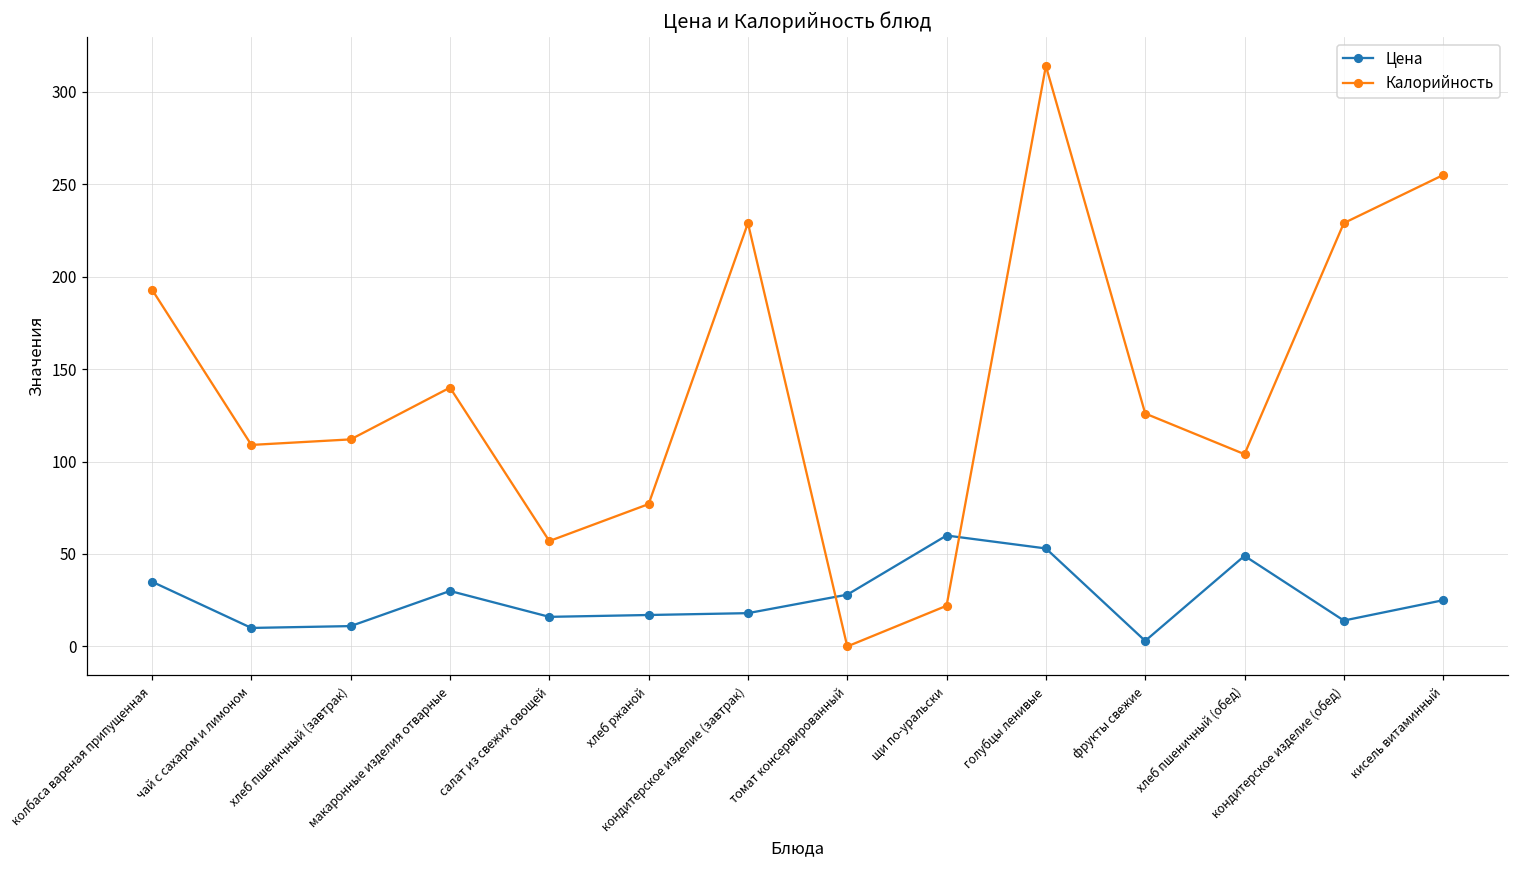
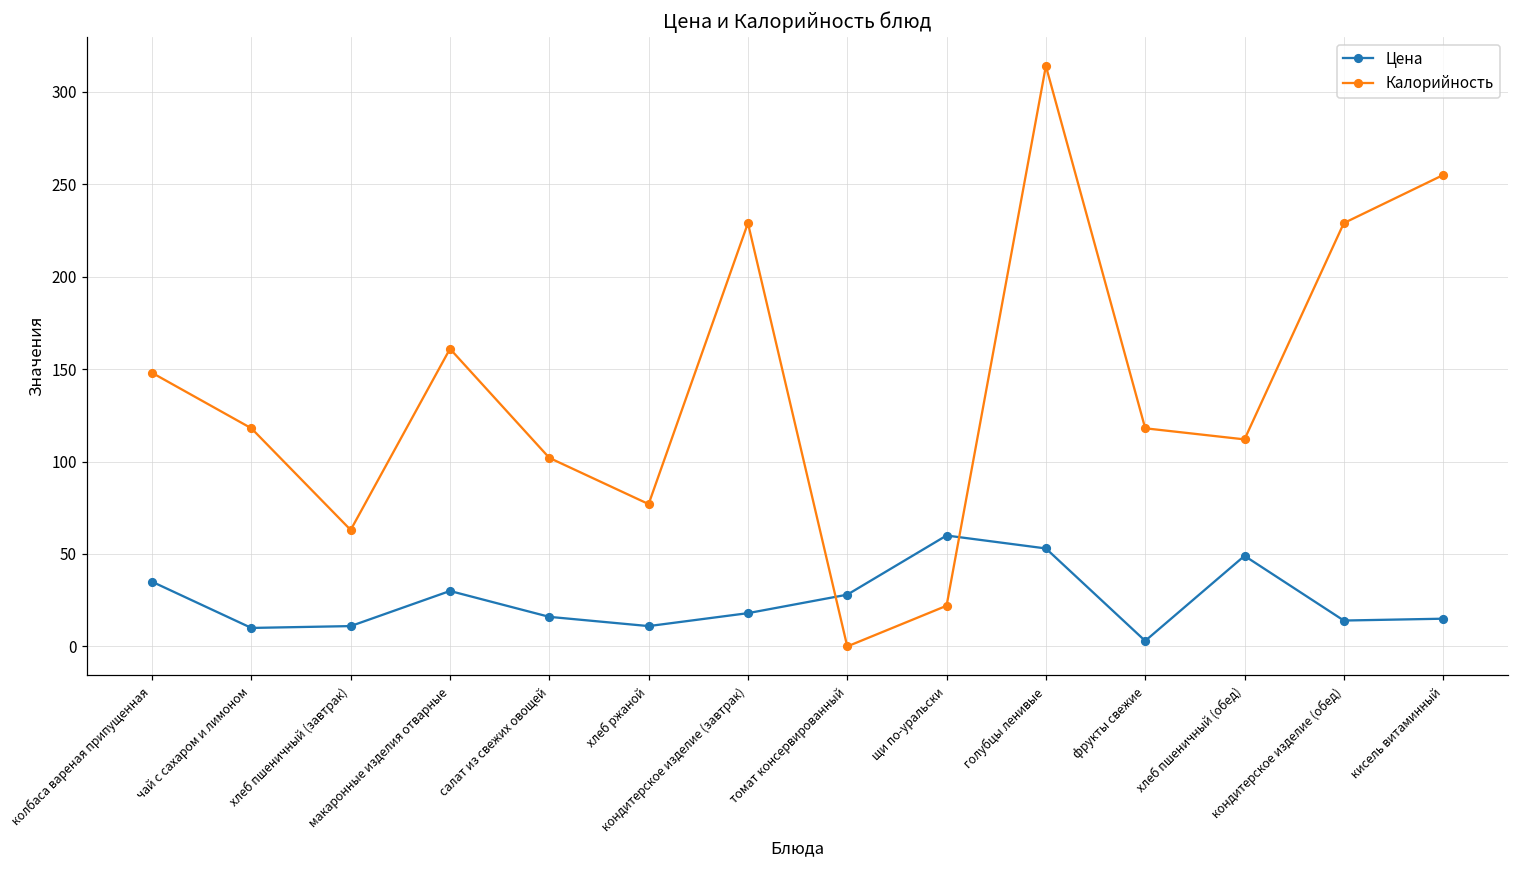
Калорийность, колбаса вареная припущенная: 193 -> 148
Калорийность, чай с сахаром и лимоном: 109 -> 118
Калорийность, хлеб пшеничный (завтрак): 112 -> 63
Калорийность, макаронные изделия отварные: 140 -> 161
Калорийность, салат из свежих овощей: 57 -> 102
Цена, хлеб ржаной: 17 -> 11
Калорийность, фрукты свежие: 126 -> 118
Калорийность, хлеб пшеничный (обед): 104 -> 112
Цена, кисель витаминный: 25 -> 15
